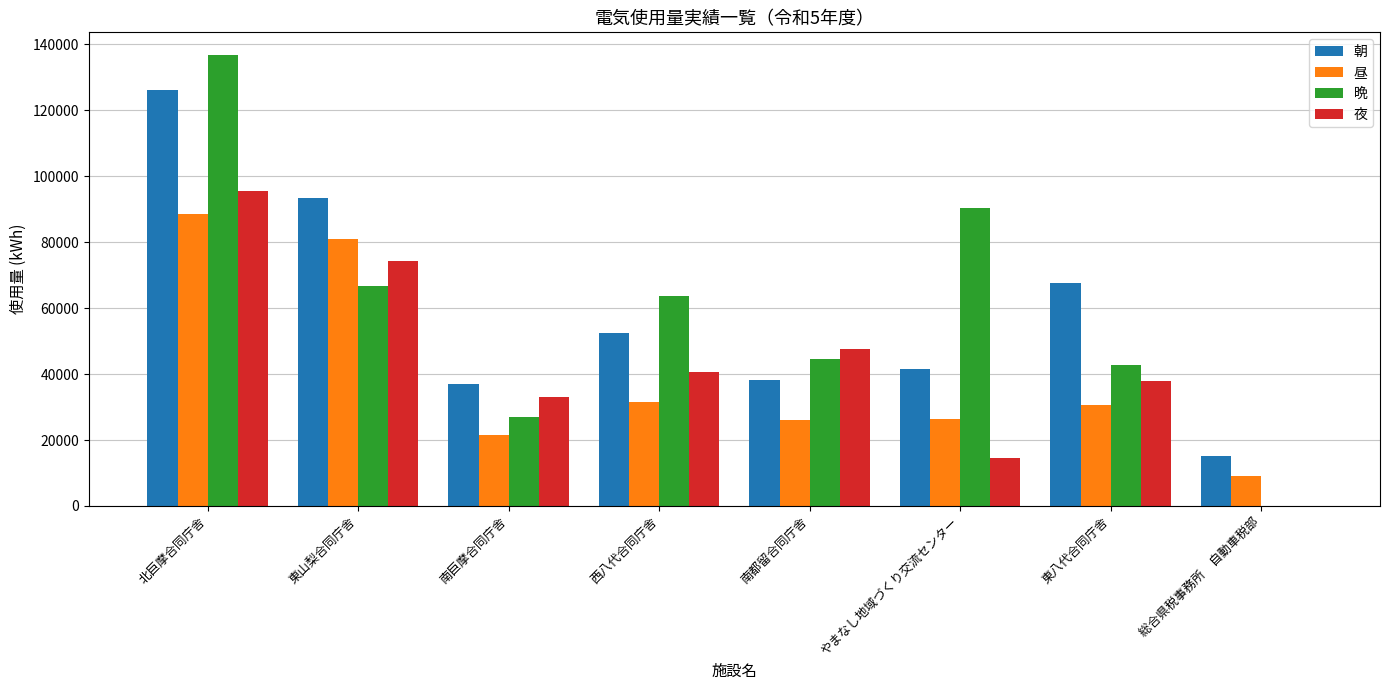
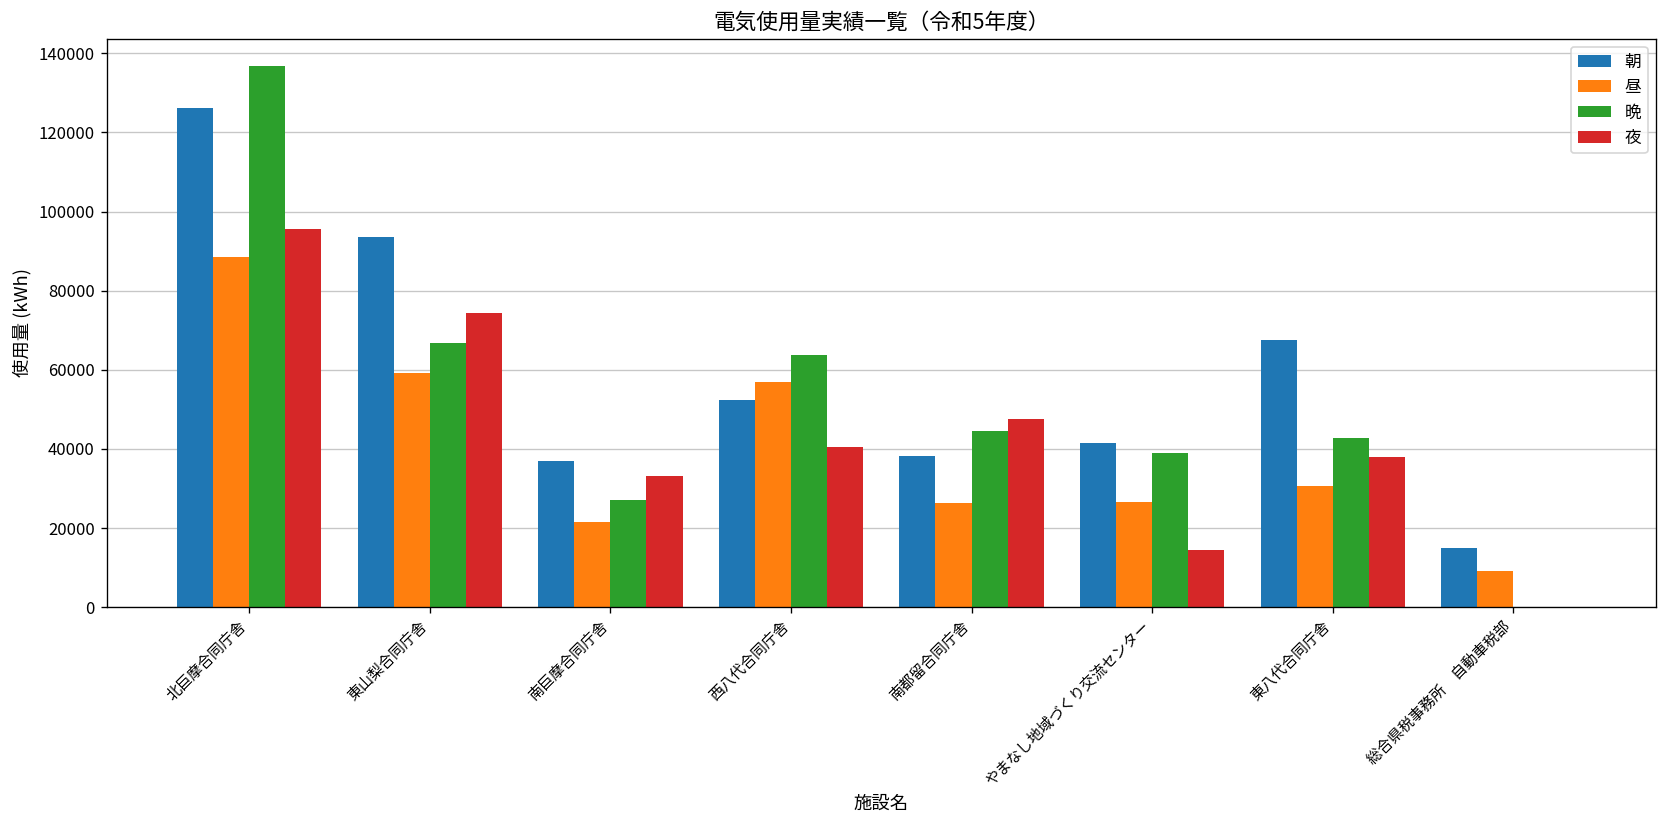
昼, 東山梨合同庁舎: 81000 -> 59000
昼, 西八代合同庁舎: 31000 -> 57000
晩, やまなし地域づくり交流センター: 90000 -> 39000
